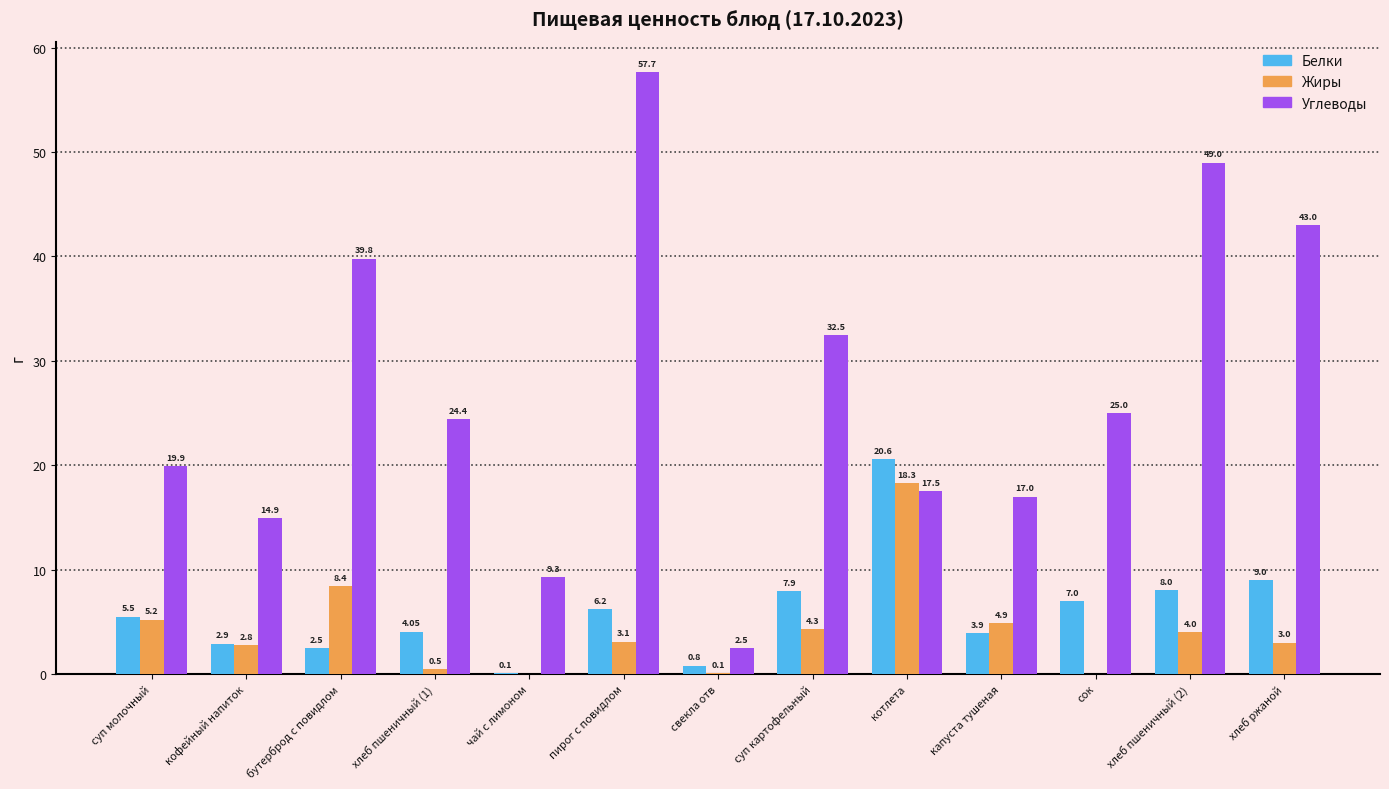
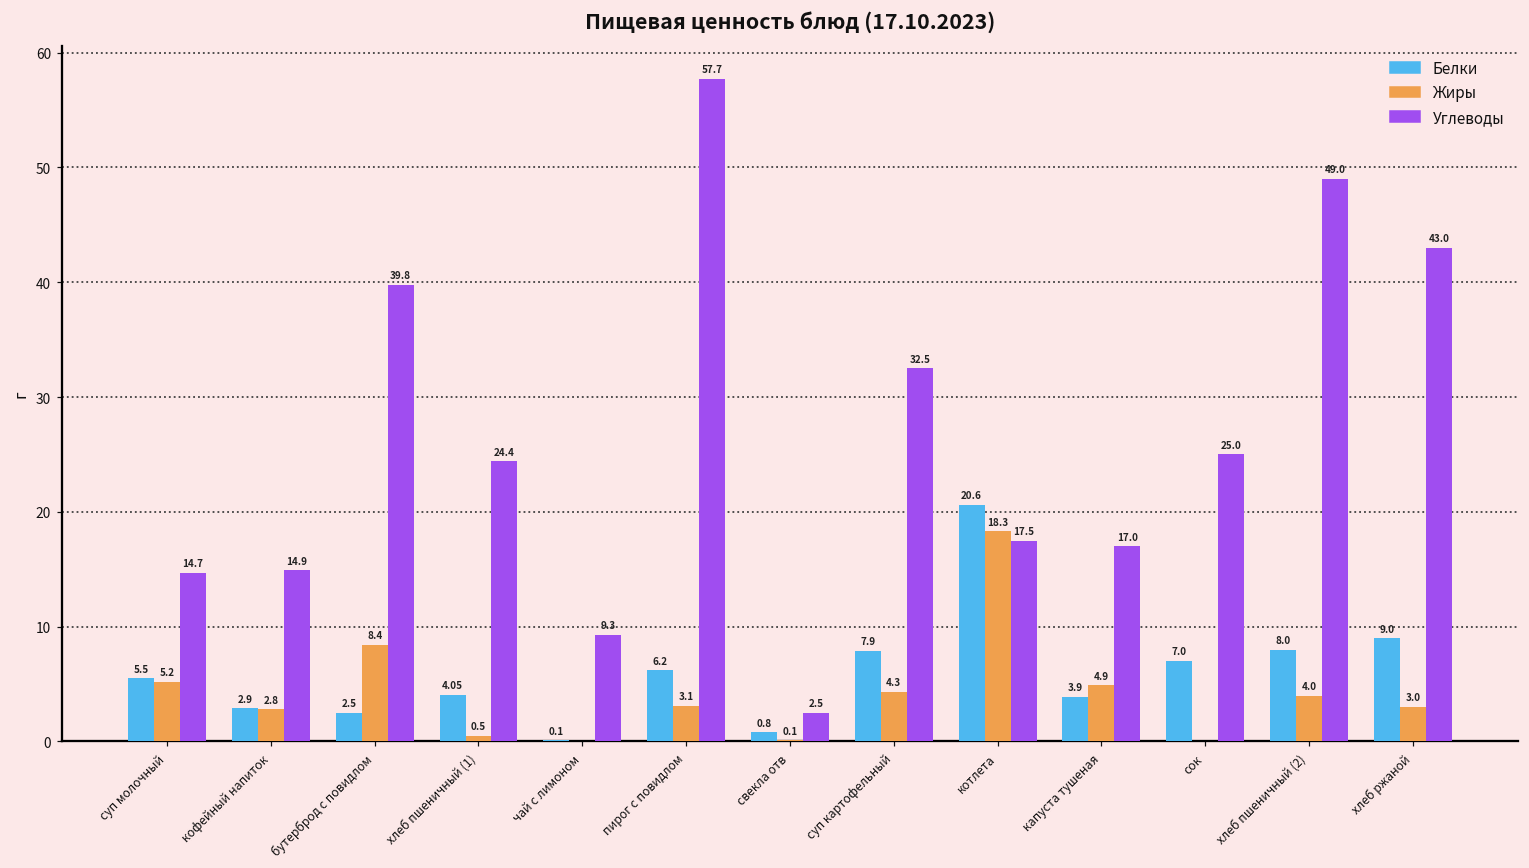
Углеводы, суп молочный: 19.9 -> 14.7
